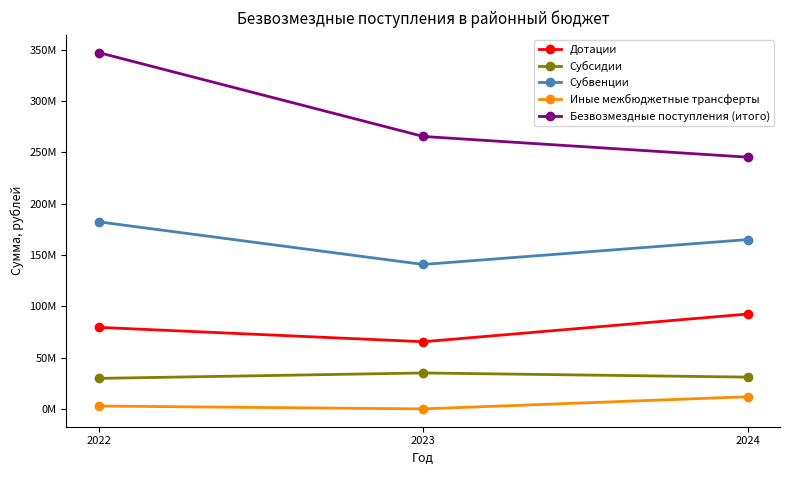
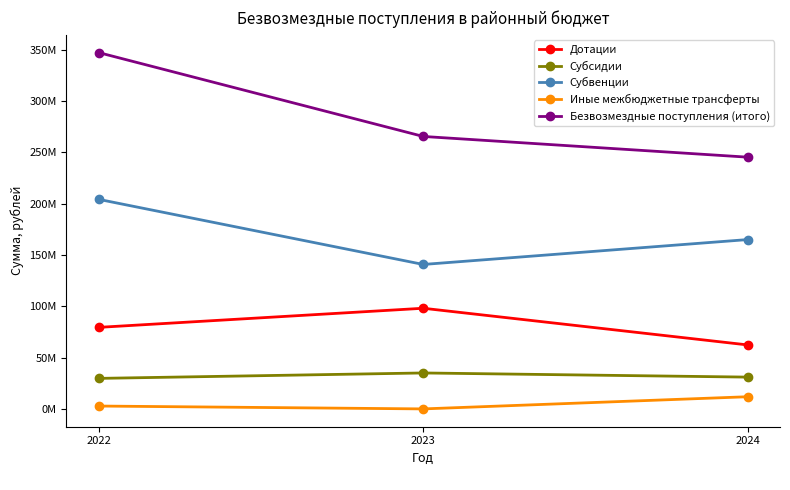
Субвенции, 2022: 182000000 -> 204000000
Дотации, 2023: 65000000 -> 98000000
Дотации, 2024: 92000000 -> 62000000
